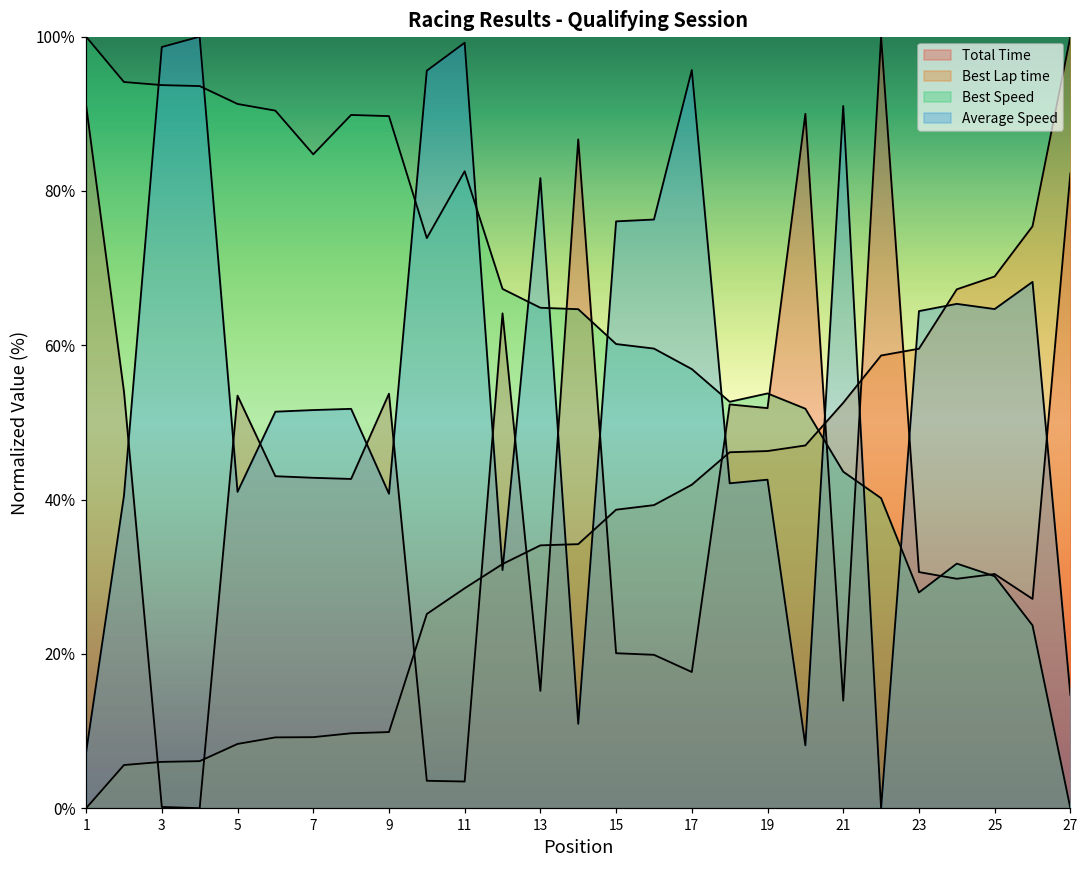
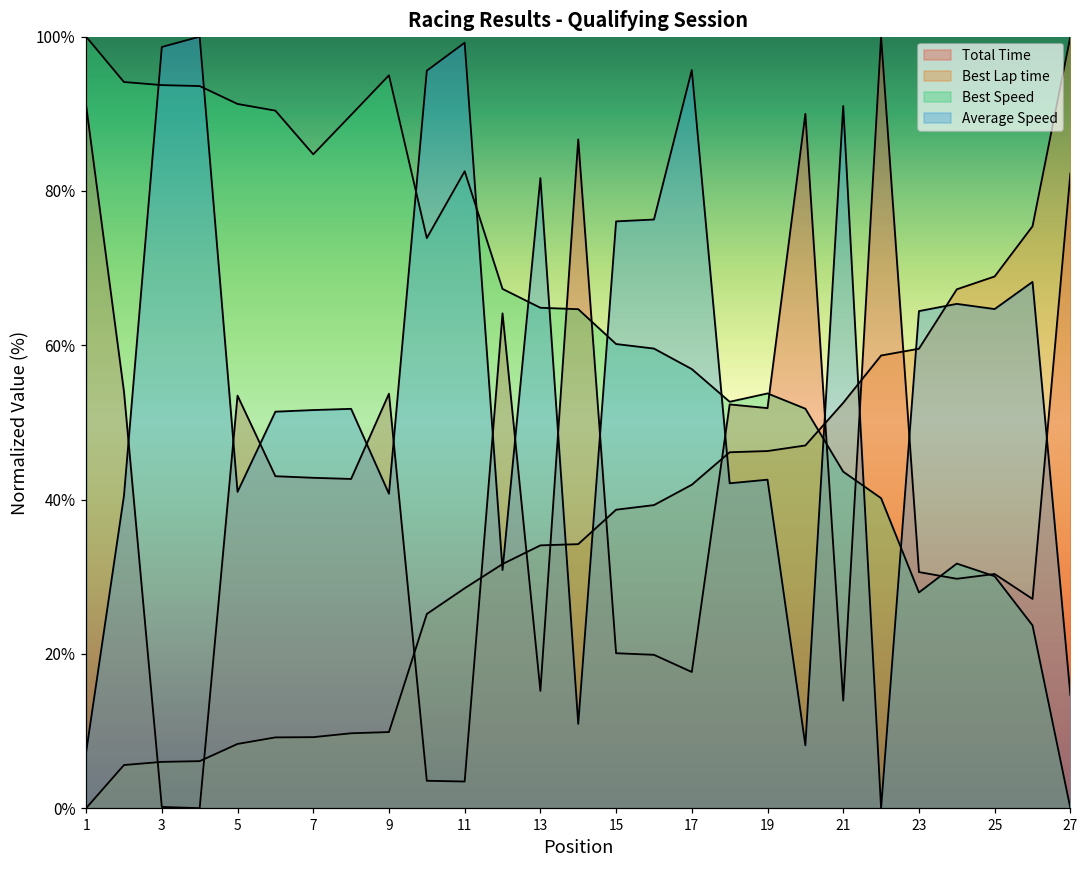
Best Speed, 9: 90% -> 95%
